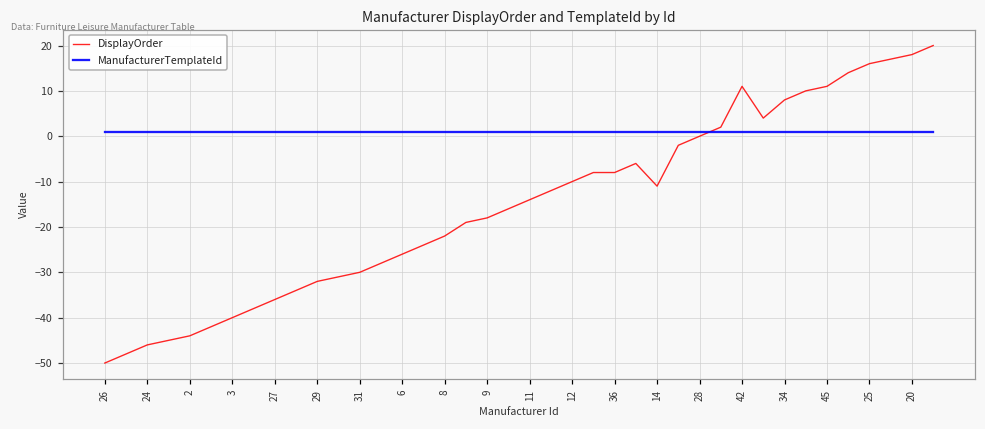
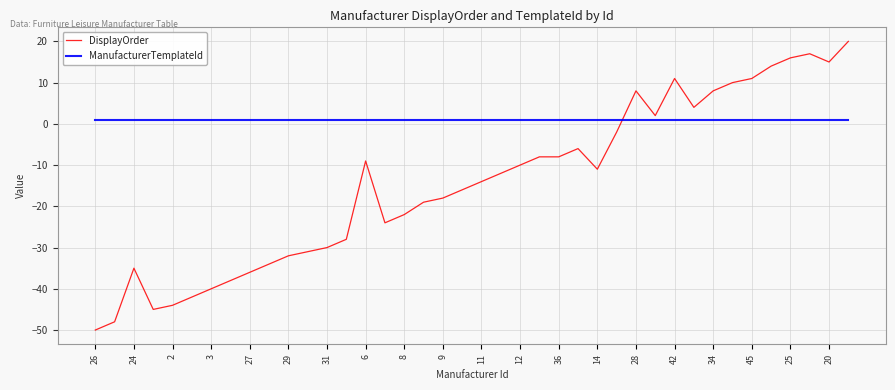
DisplayOrder, 24: -46 -> -35
DisplayOrder, 6: -26 -> -9
DisplayOrder, 28: 0 -> 8
DisplayOrder, 20: 18 -> 15
